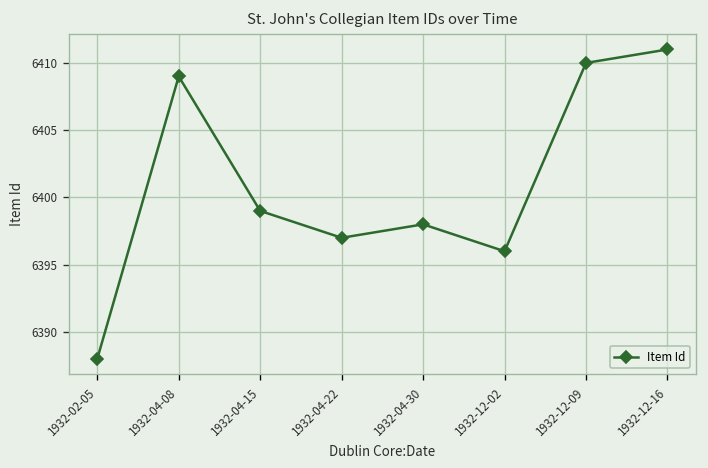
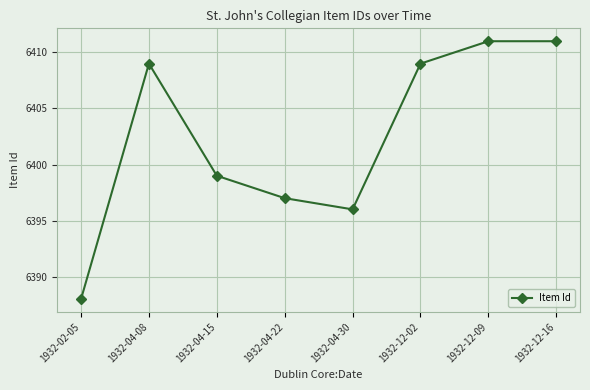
1932-04-30: 6398 -> 6396
1932-12-02: 6396 -> 6409
1932-12-09: 6410 -> 6411
